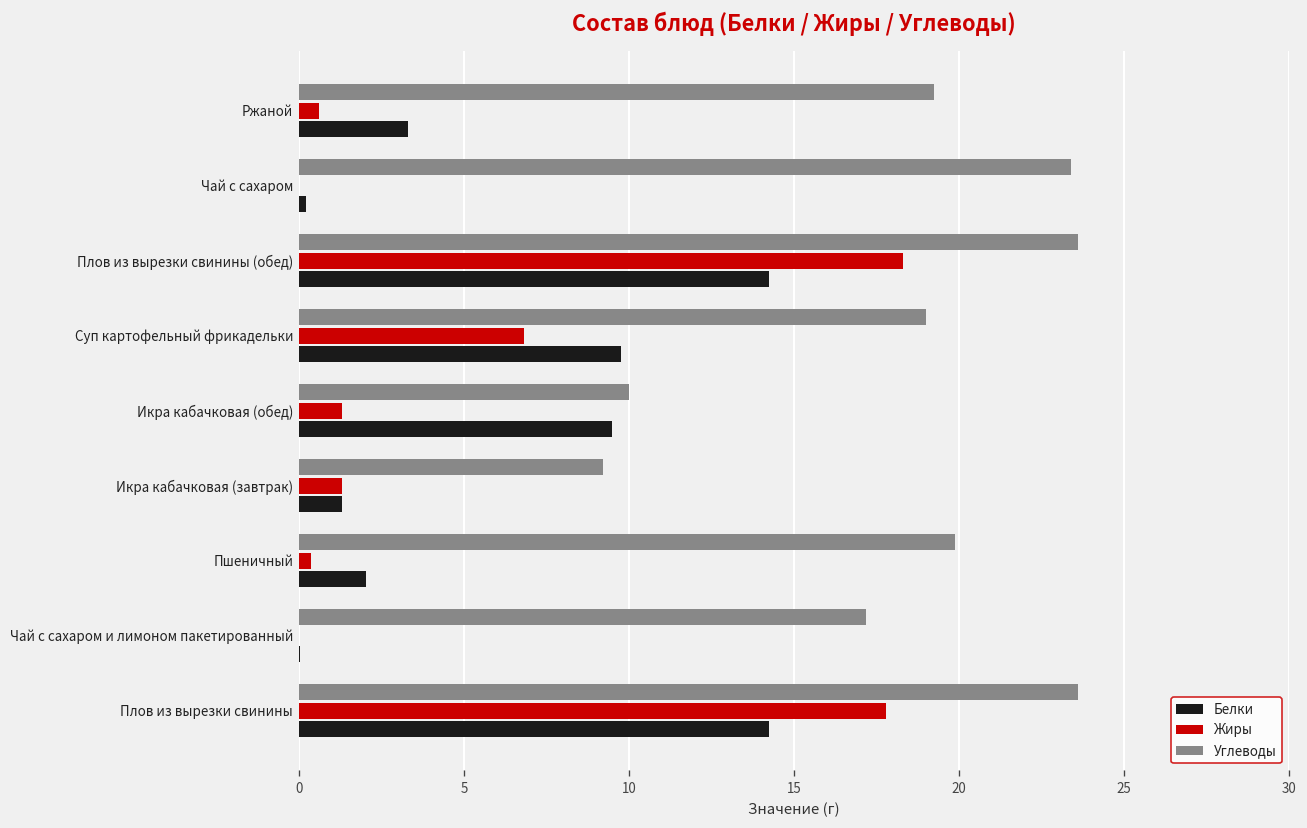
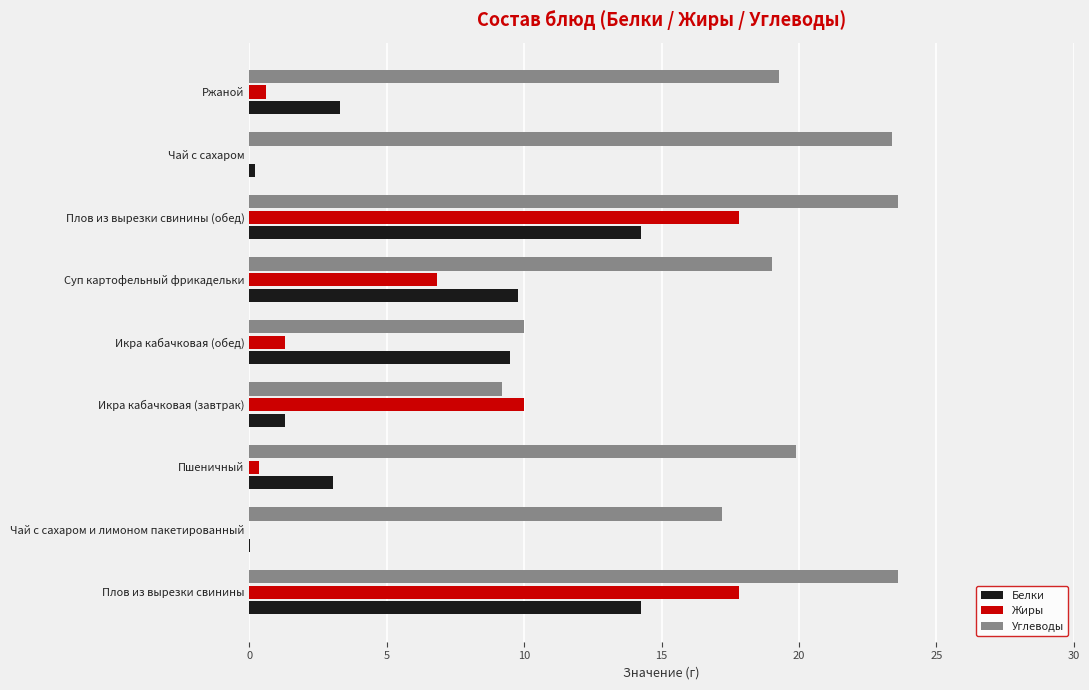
Жиры, Плов из вырезки свинины (обед): 18.3 -> 17.8
Жиры, Икра кабачковая (завтрак): 1.3 -> 10.0
Белки, Пшеничный: 2.0 -> 3.0
